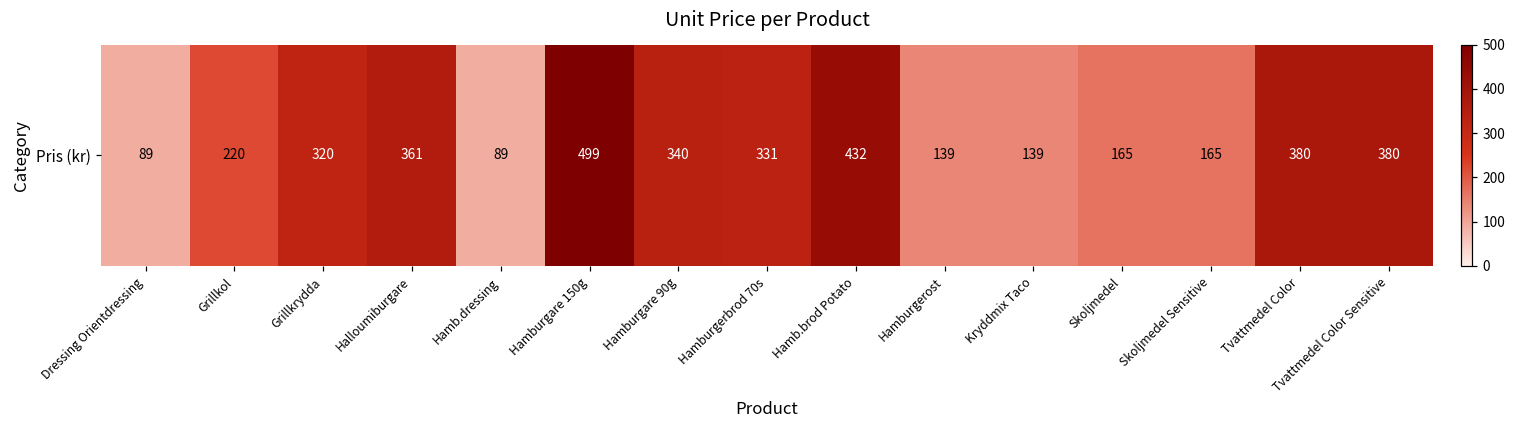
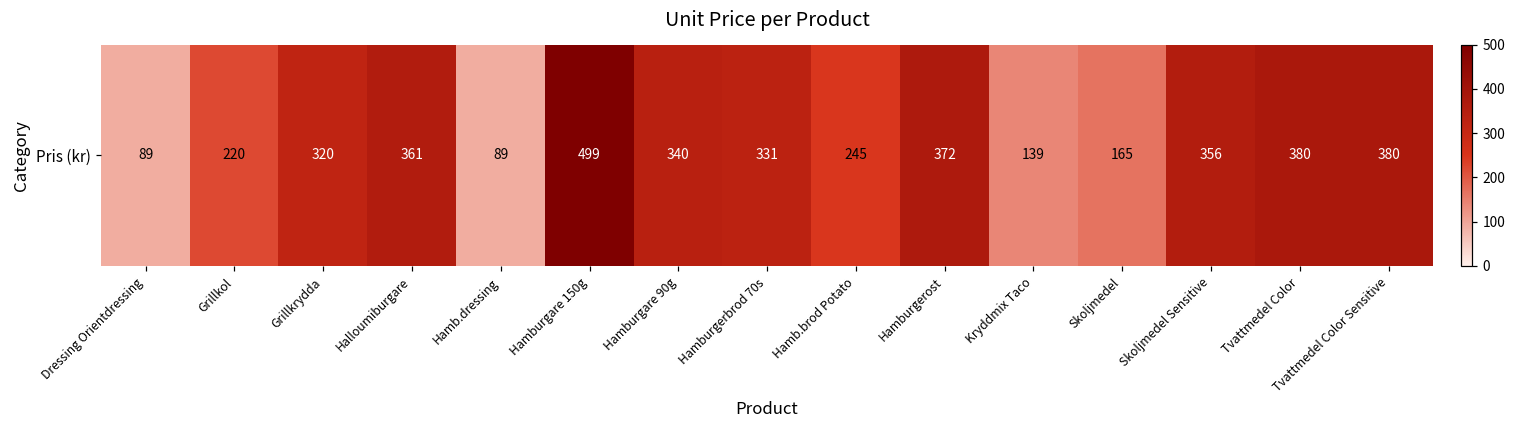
Pris (kr), Hamb.brod Potato: 432 -> 245
Pris (kr), Hamburgerost: 139 -> 372
Pris (kr), Skoljmedel Sensitive: 165 -> 356
